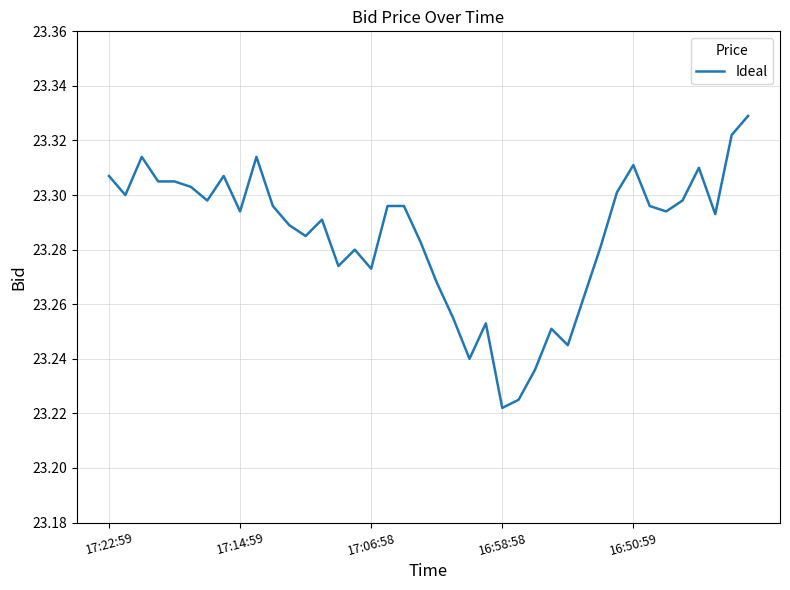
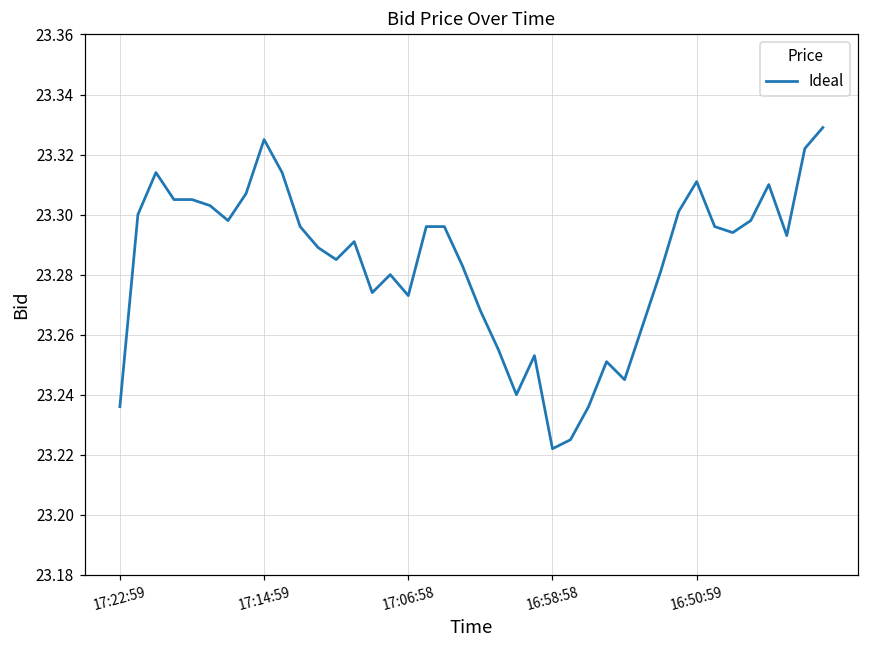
17:22:59: 23.307 -> 23.236
17:14:59: 23.294 -> 23.325
